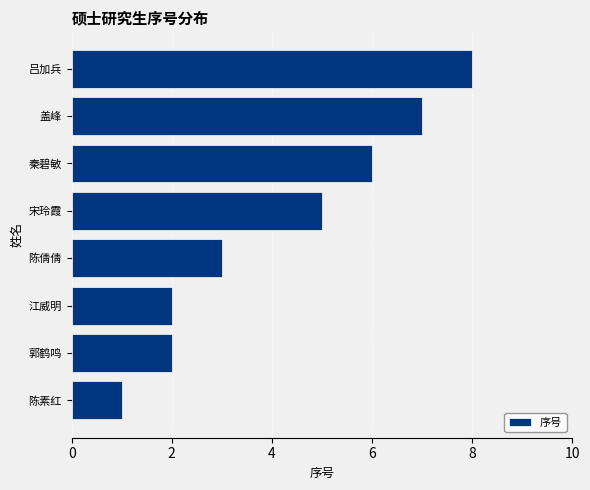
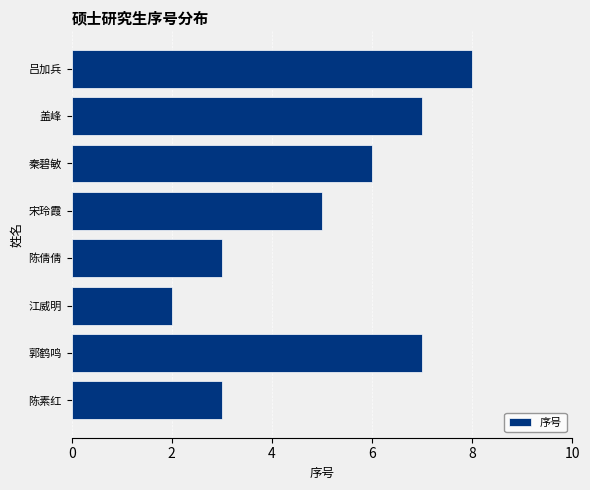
郭鹤鸣: 2 -> 7
陈素红: 1 -> 3
